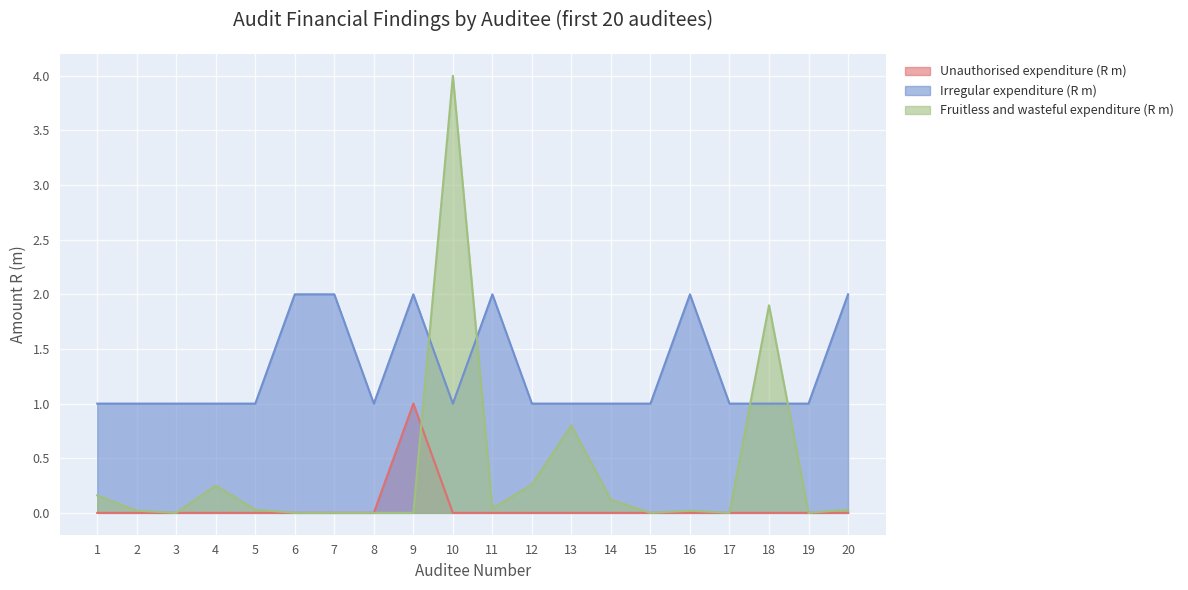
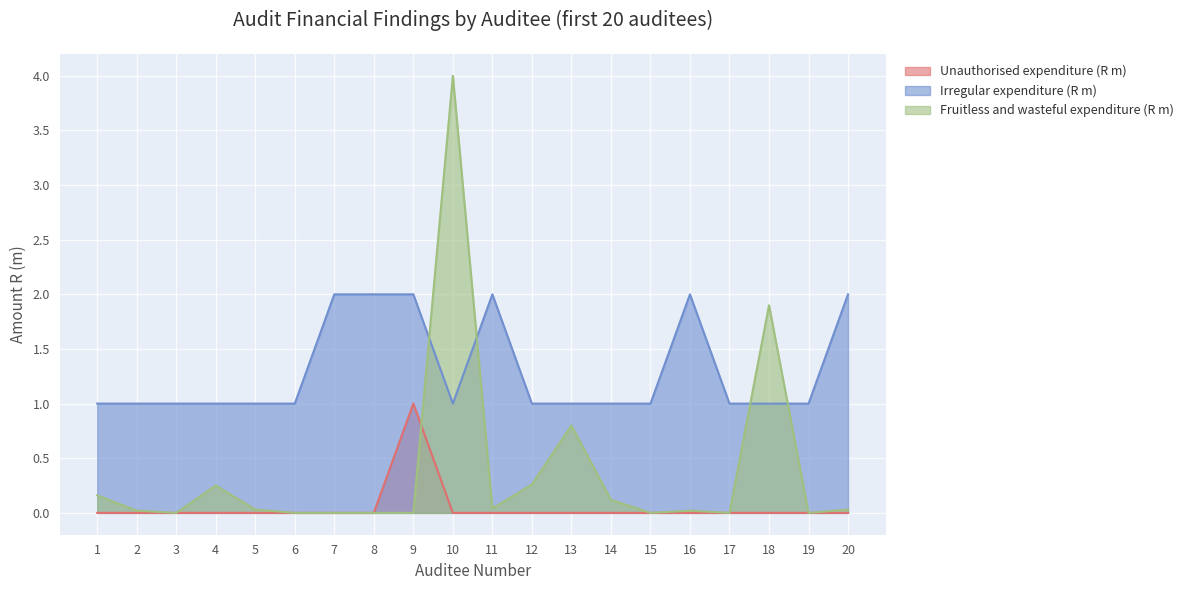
Irregular expenditure (R m), 6: 2 -> 1
Irregular expenditure (R m), 8: 1 -> 2
